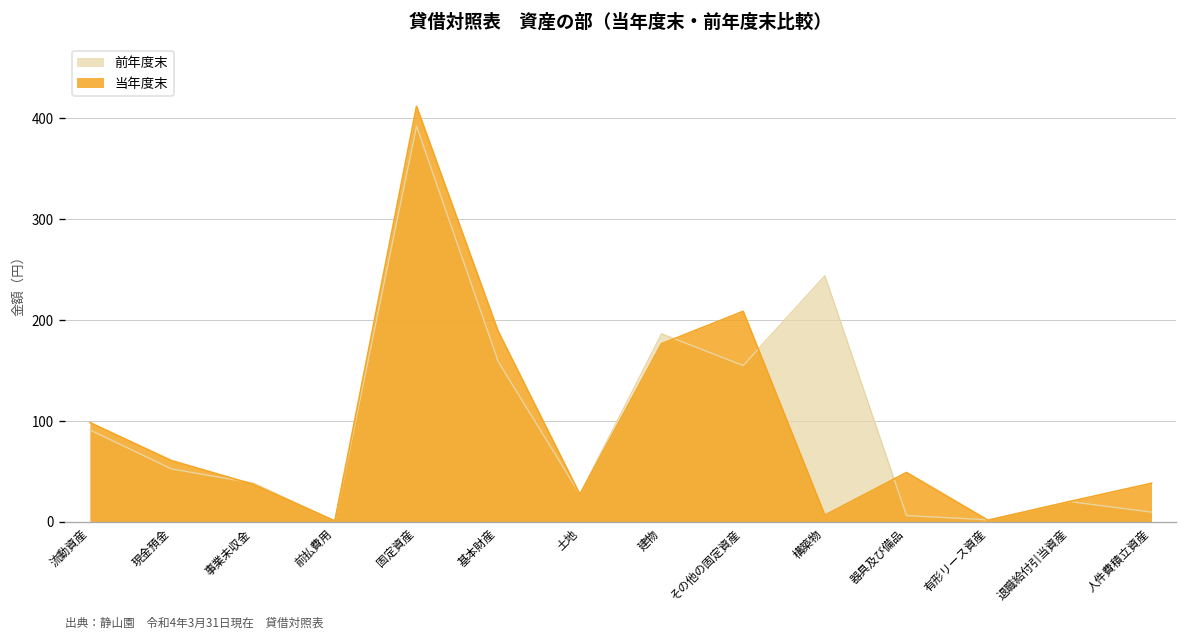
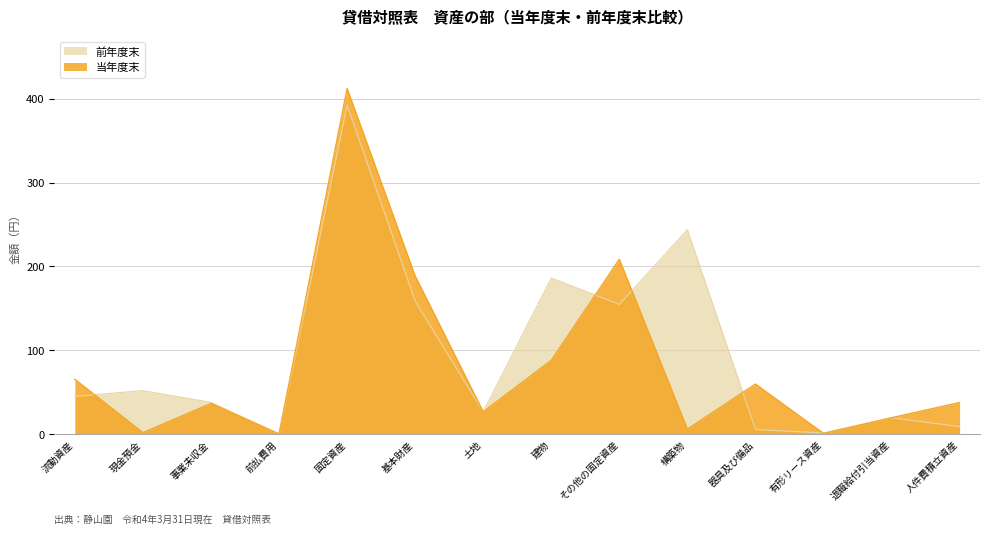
前年度末, 流動資産: 90 -> 50
当年度末, 流動資産: 100 -> 70
当年度末, 現金預金: 60 -> 0
当年度末, 建物: 180 -> 90
当年度末, 器具及び備品: 50 -> 60
